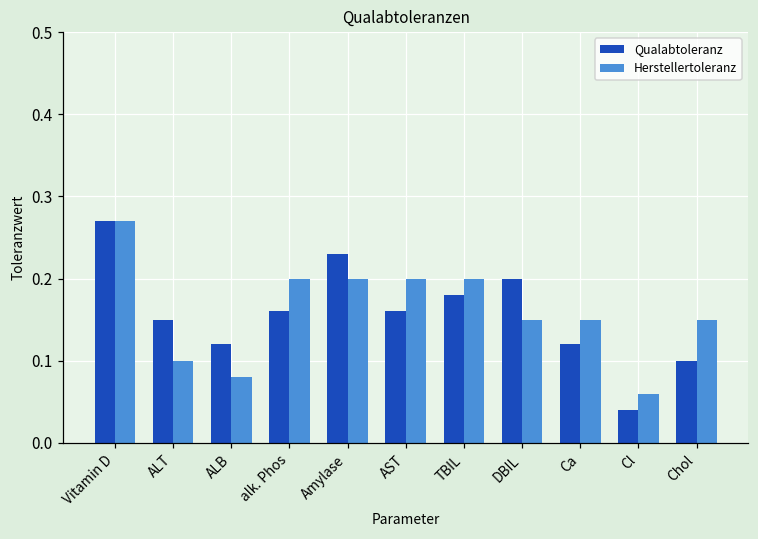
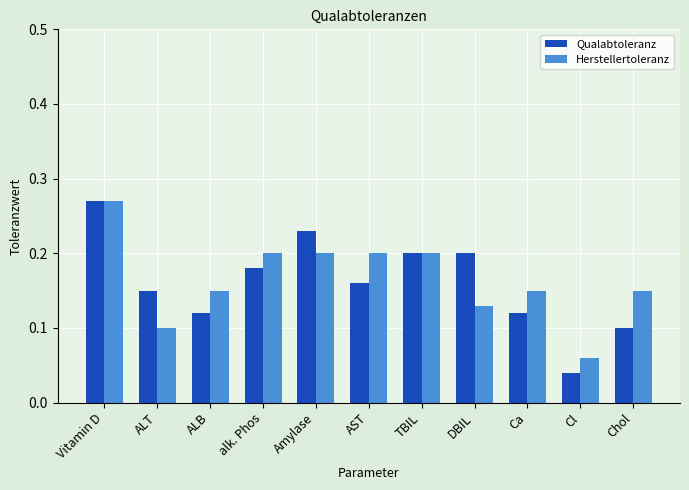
Herstellertoleranz, ALB: 0.08 -> 0.15
Qualabtoleranz, alk. Phos: 0.16 -> 0.18
Qualabtoleranz, TBIL: 0.18 -> 0.20
Herstellertoleranz, DBIL: 0.15 -> 0.13
